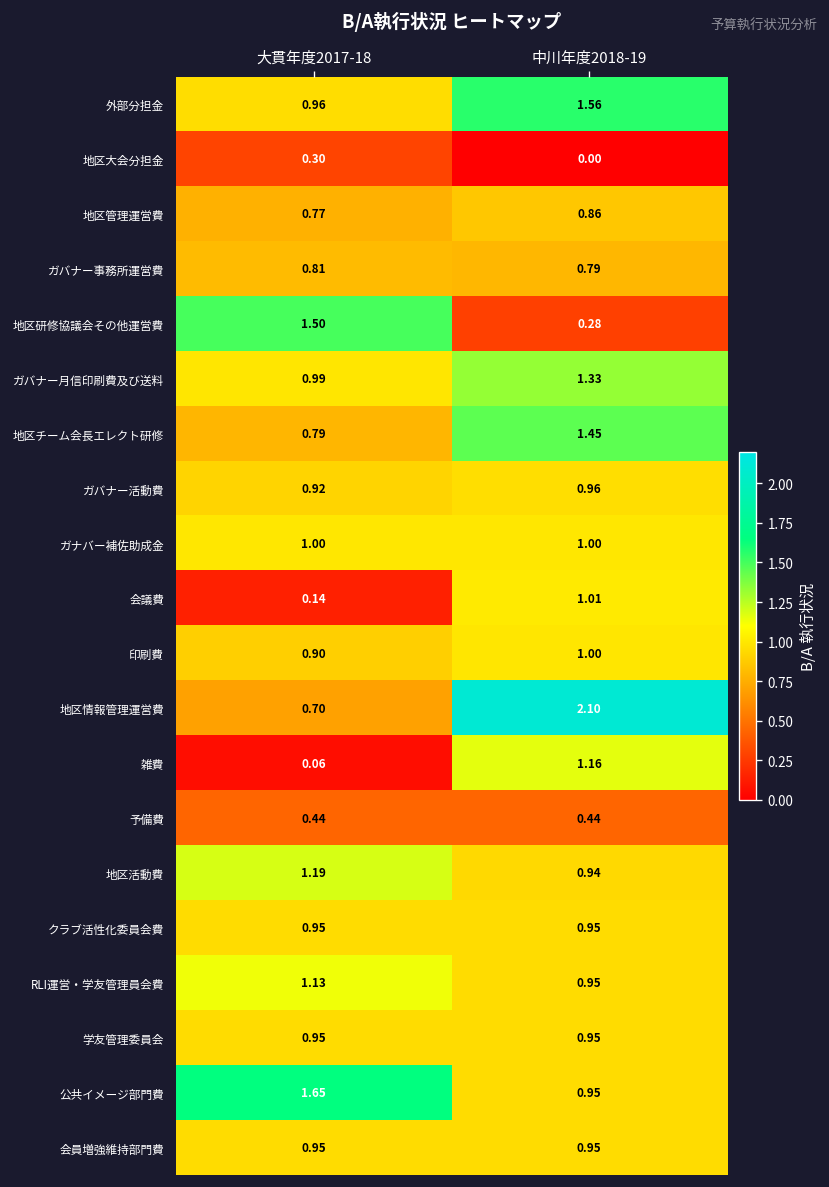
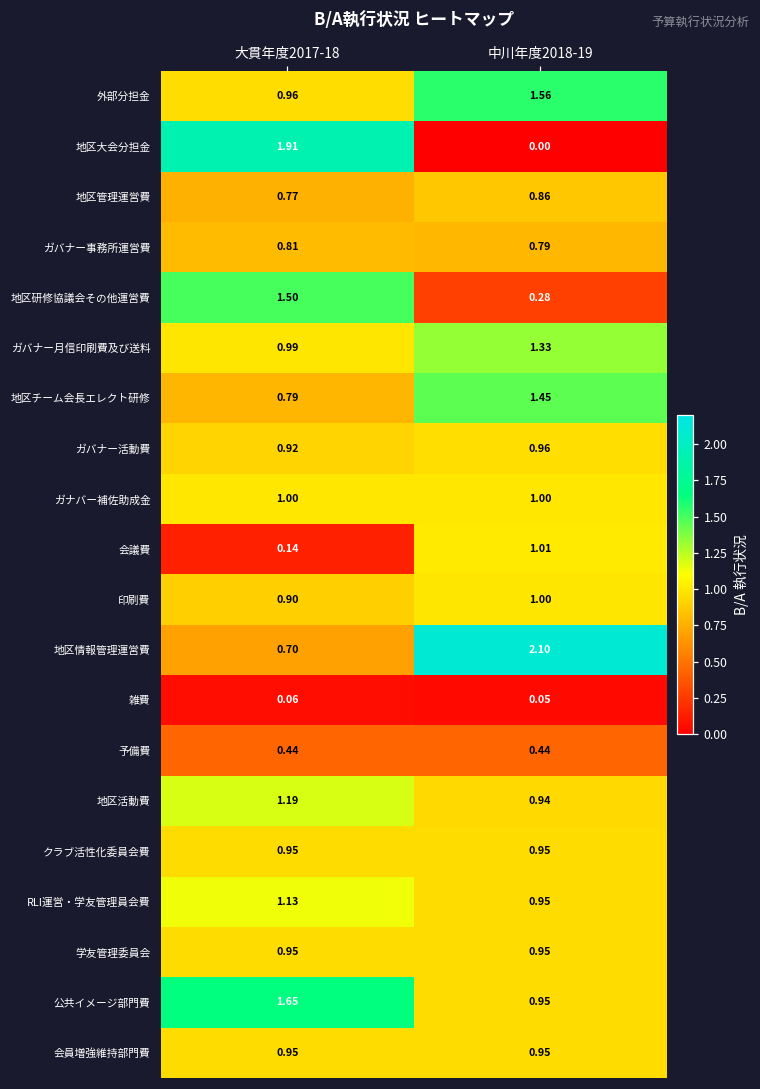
地区大会分担金, 大貫年度2017-18: 0.30 -> 1.91
雑費, 中川年度2018-19: 1.16 -> 0.05
